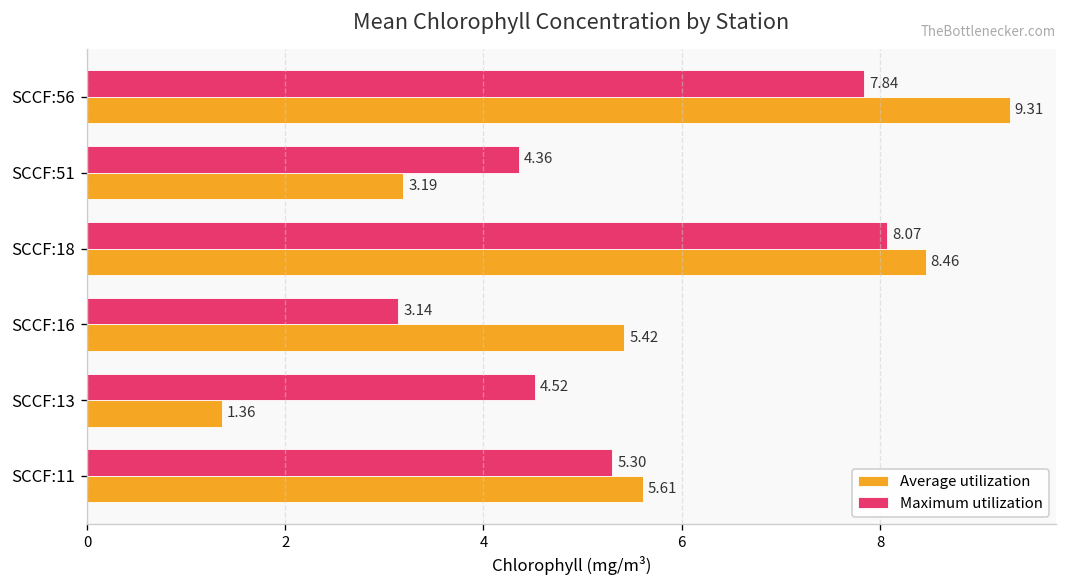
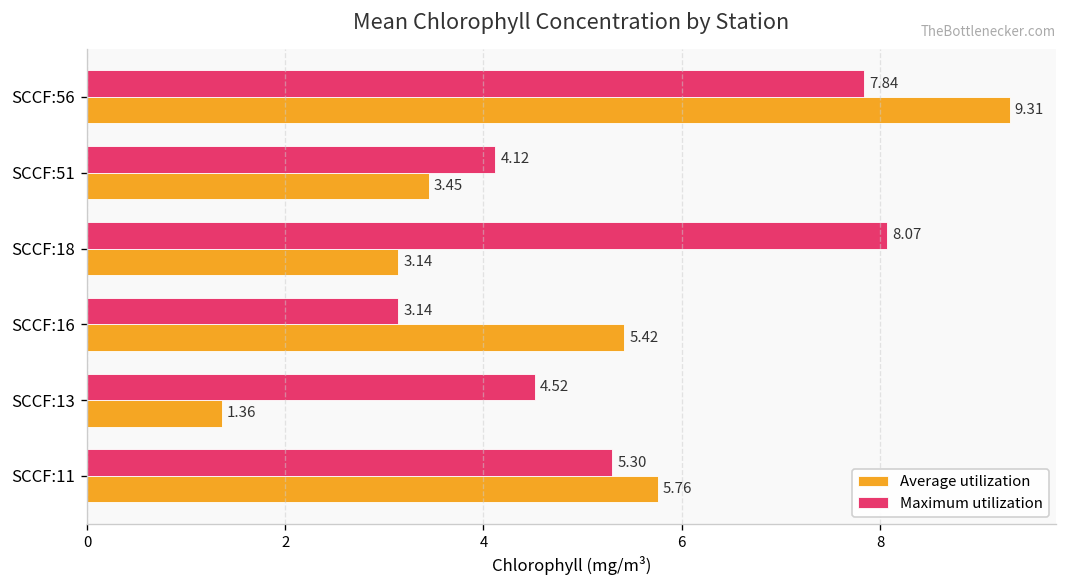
Maximum utilization, SCCF:51: 4.36 -> 4.12
Average utilization, SCCF:51: 3.19 -> 3.45
Average utilization, SCCF:18: 8.46 -> 3.14
Average utilization, SCCF:11: 5.61 -> 5.76
